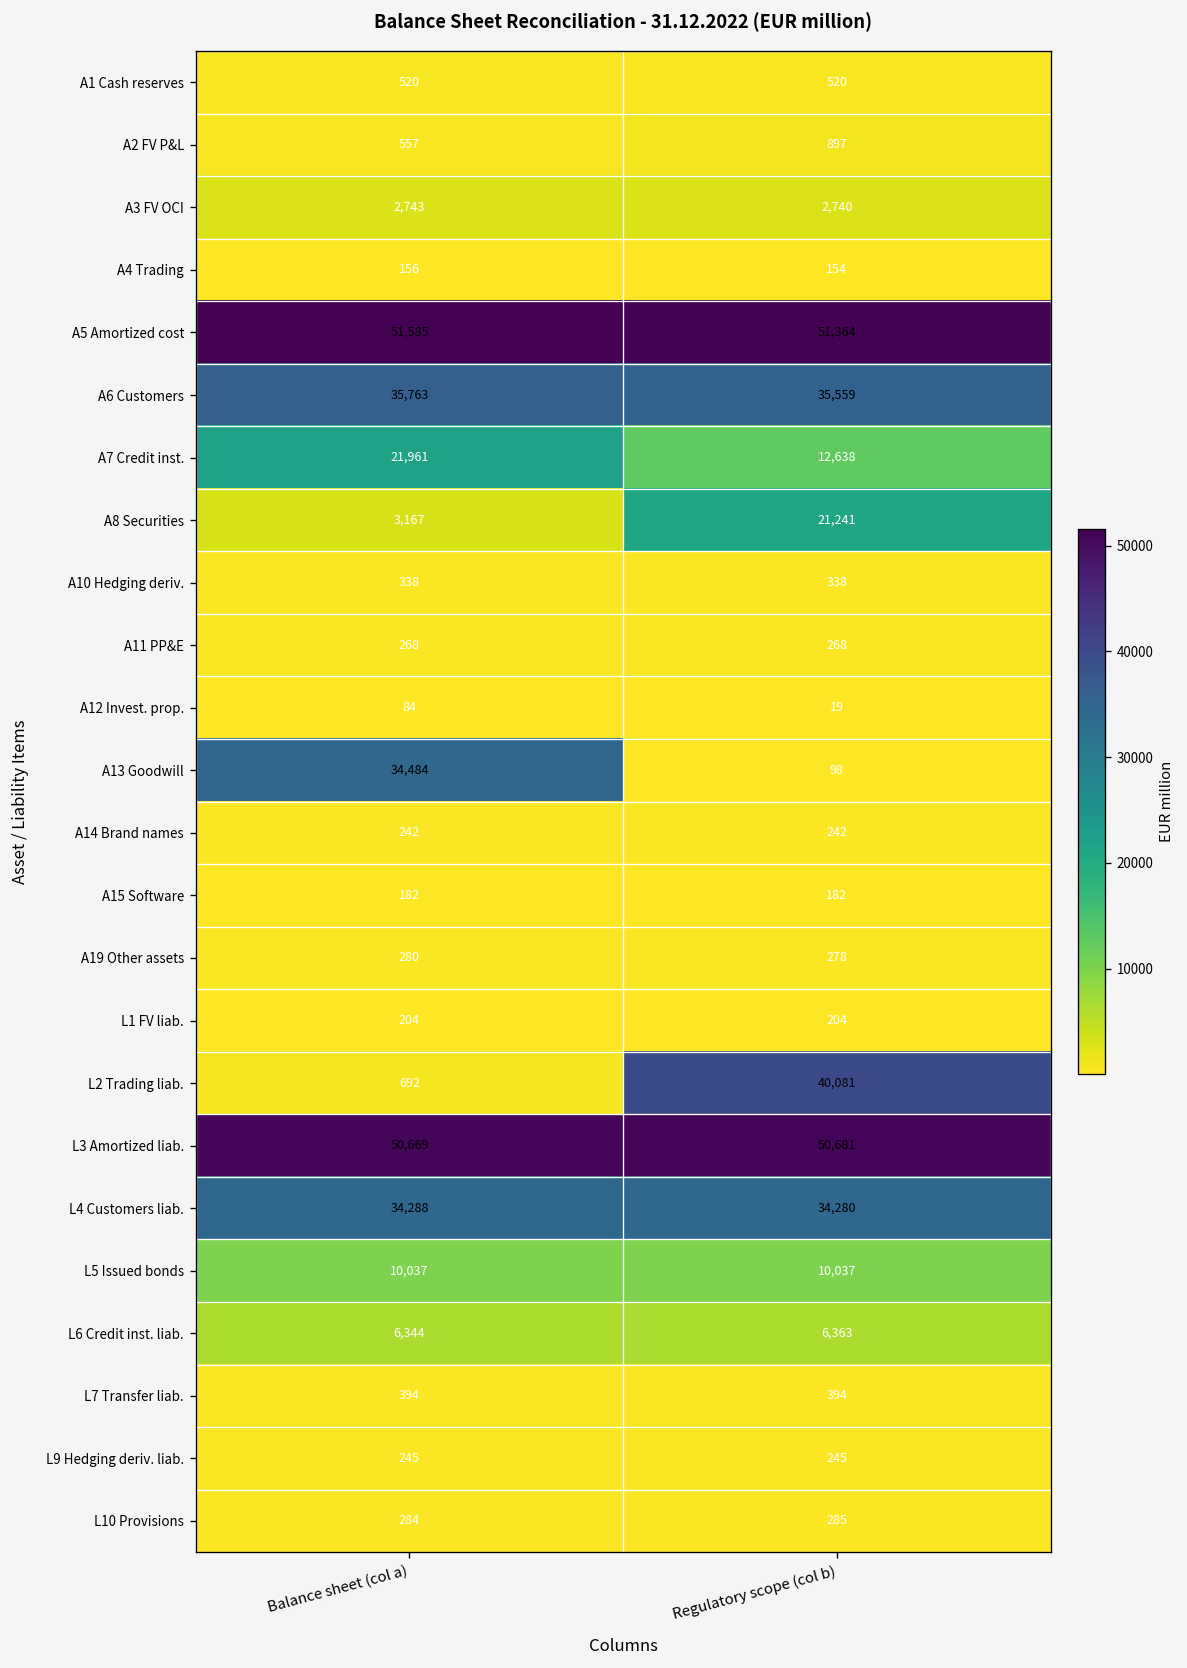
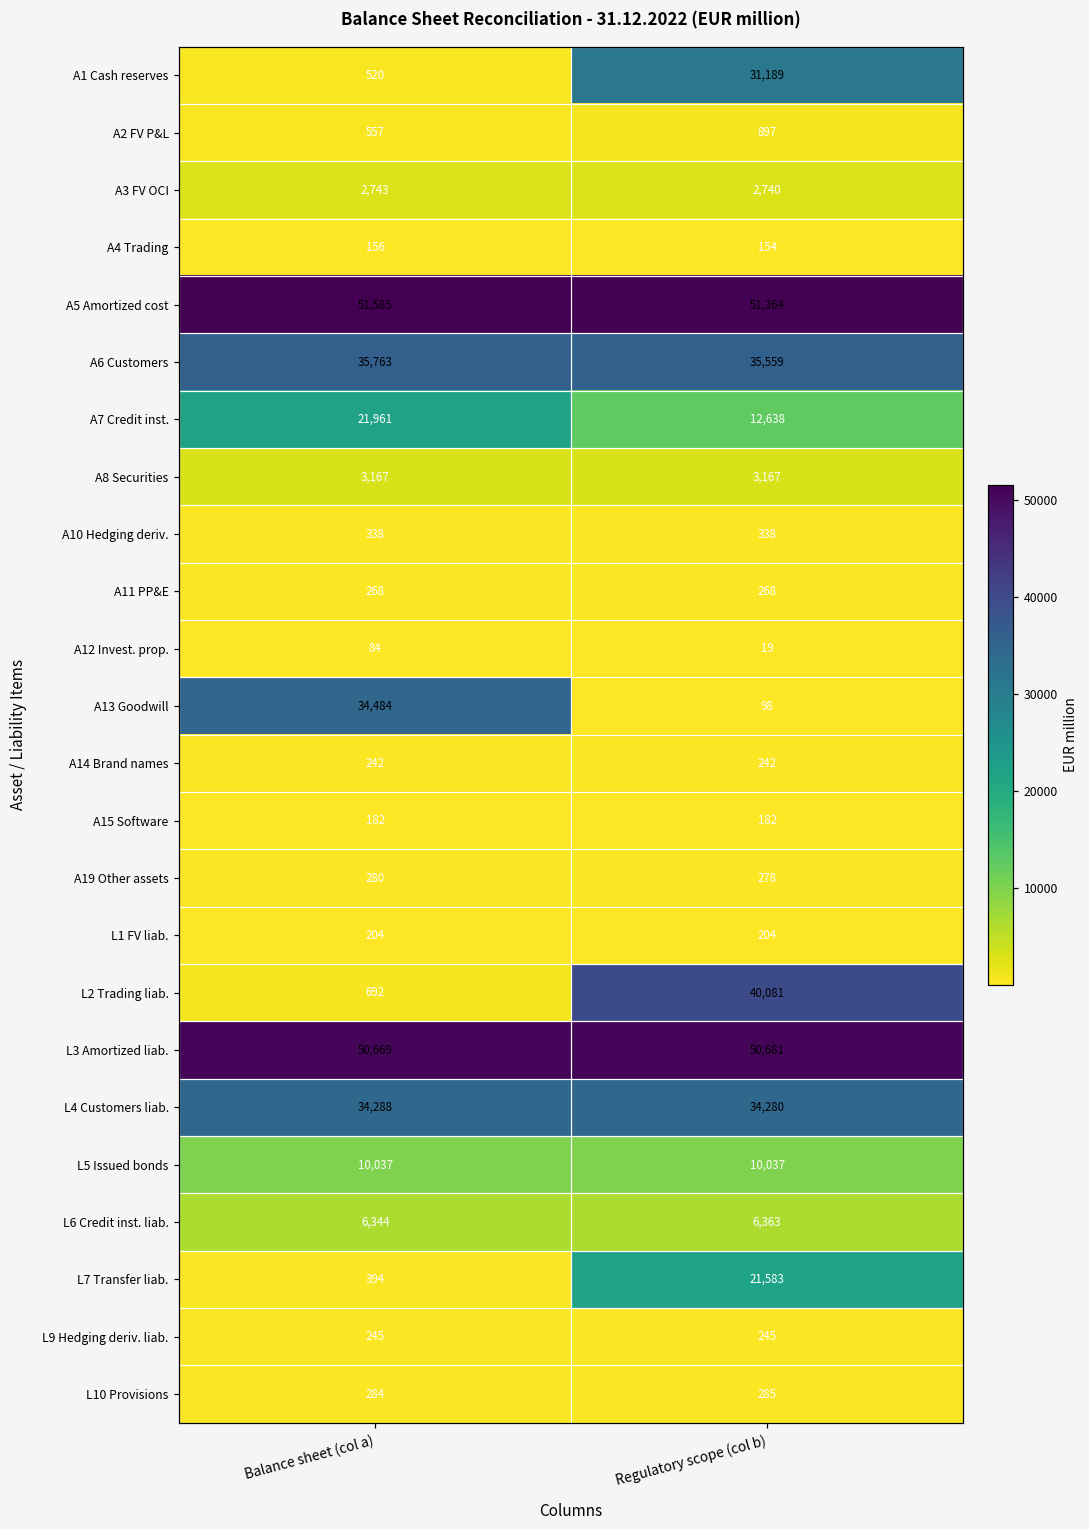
A1 Cash reserves, Regulatory scope (col b): 520 -> 31,189
A8 Securities, Regulatory scope (col b): 21,241 -> 3,167
L7 Transfer liab., Regulatory scope (col b): 394 -> 21,583
